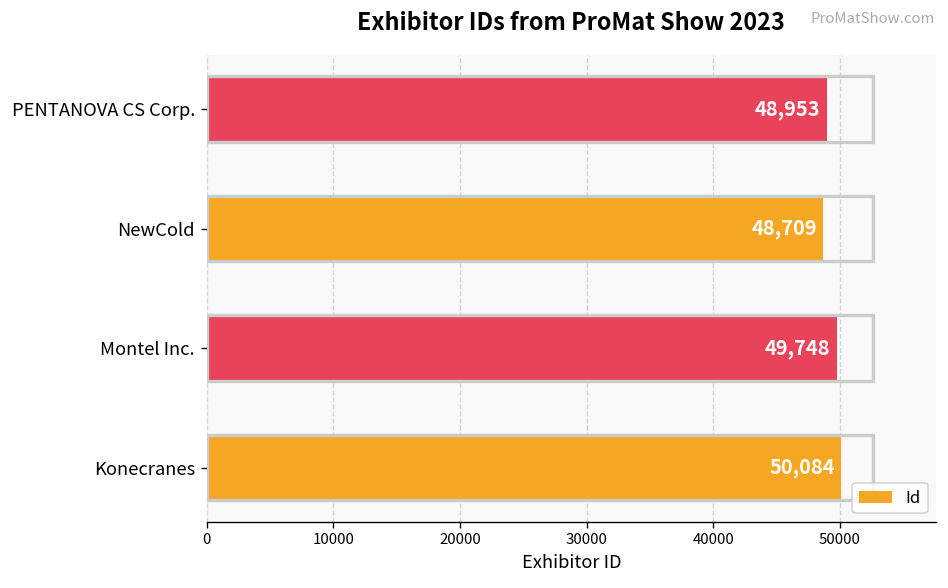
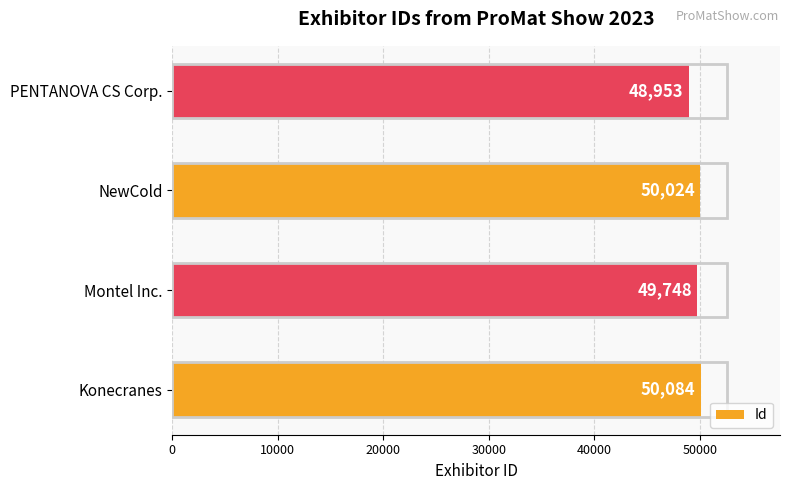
NewCold: 48,709 -> 50,024
